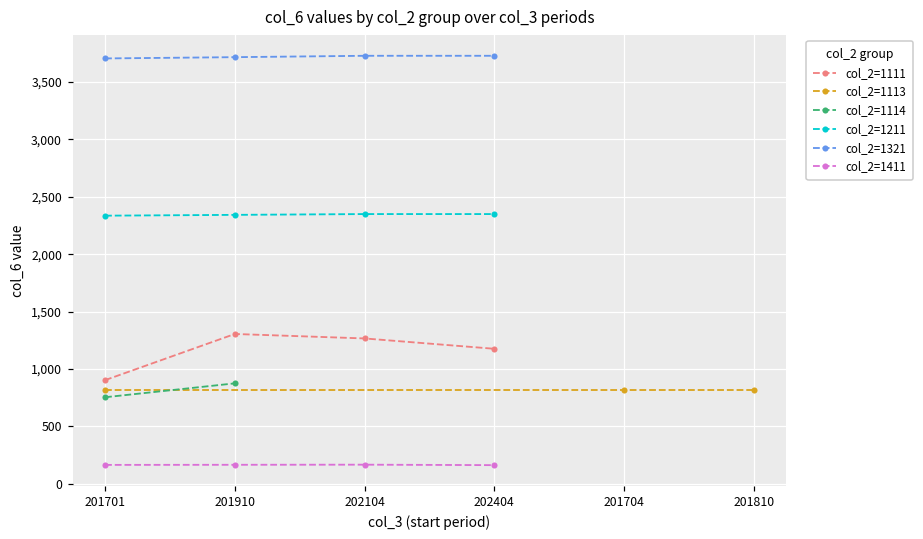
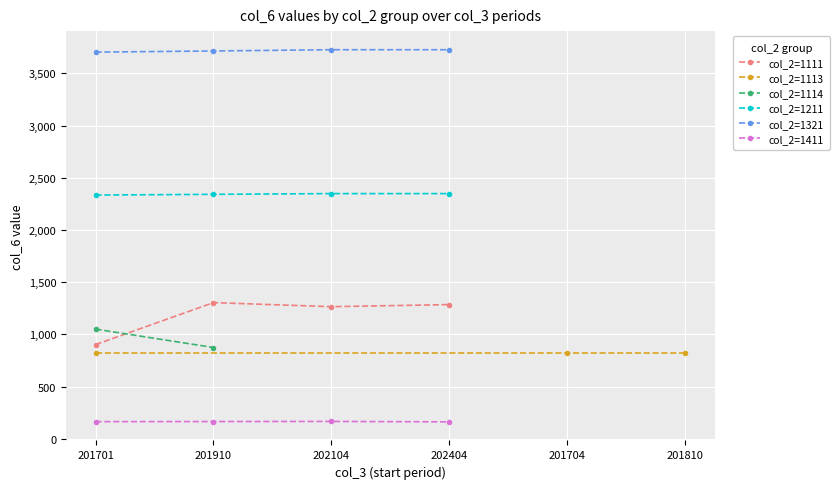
col_2=1114, 201701: 750 -> 1,050
col_2=1111, 202404: 1,180 -> 1,290
